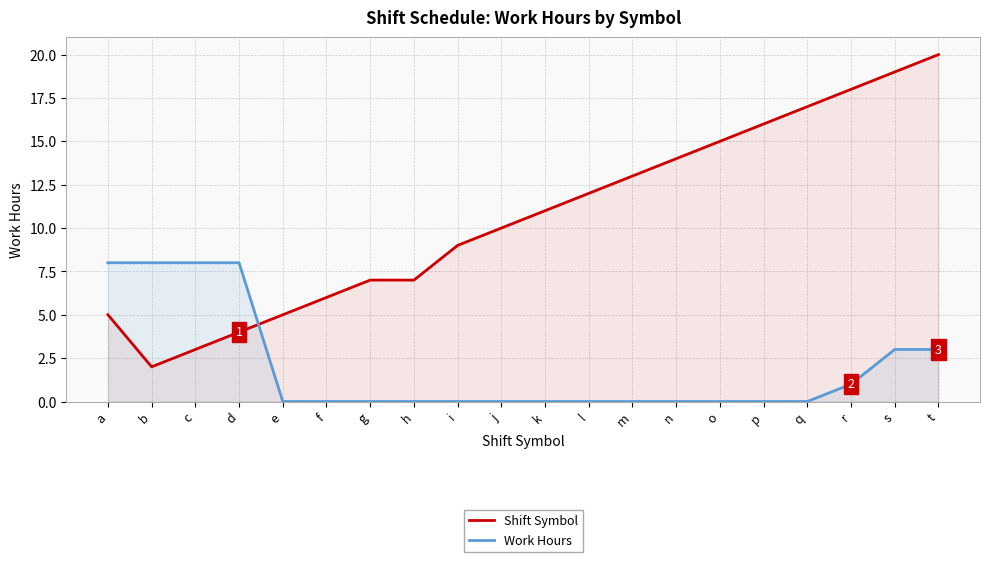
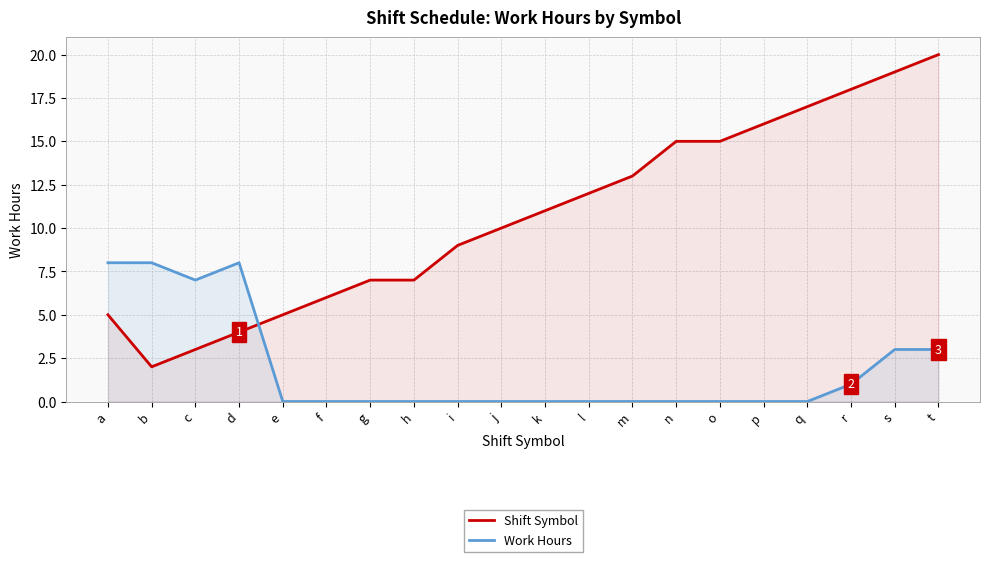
Work Hours, c: 8 -> 7
Shift Symbol, n: 14 -> 15
